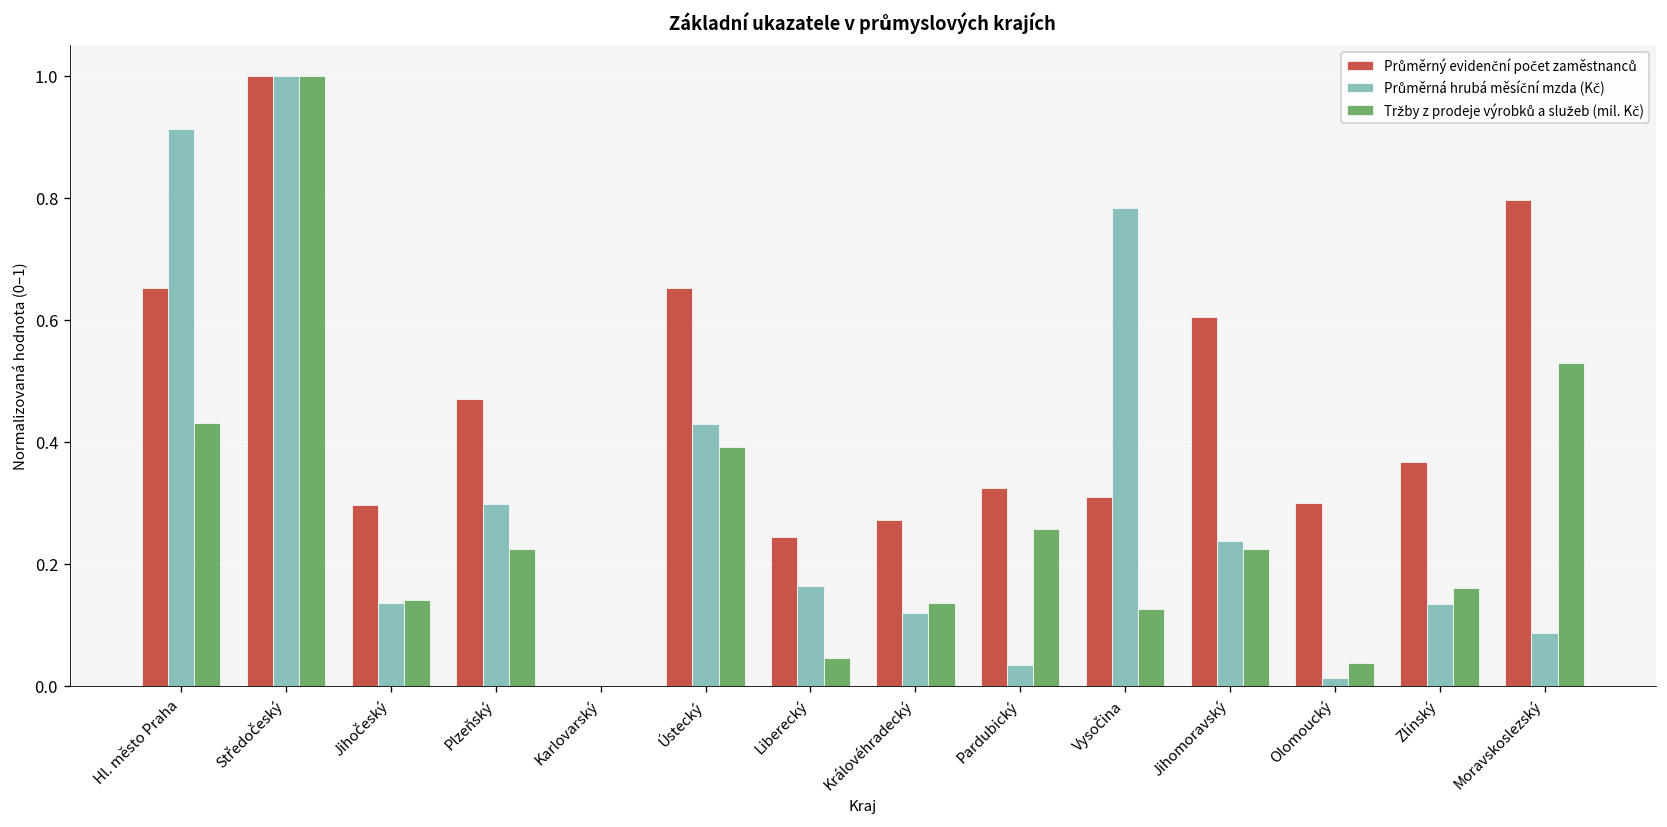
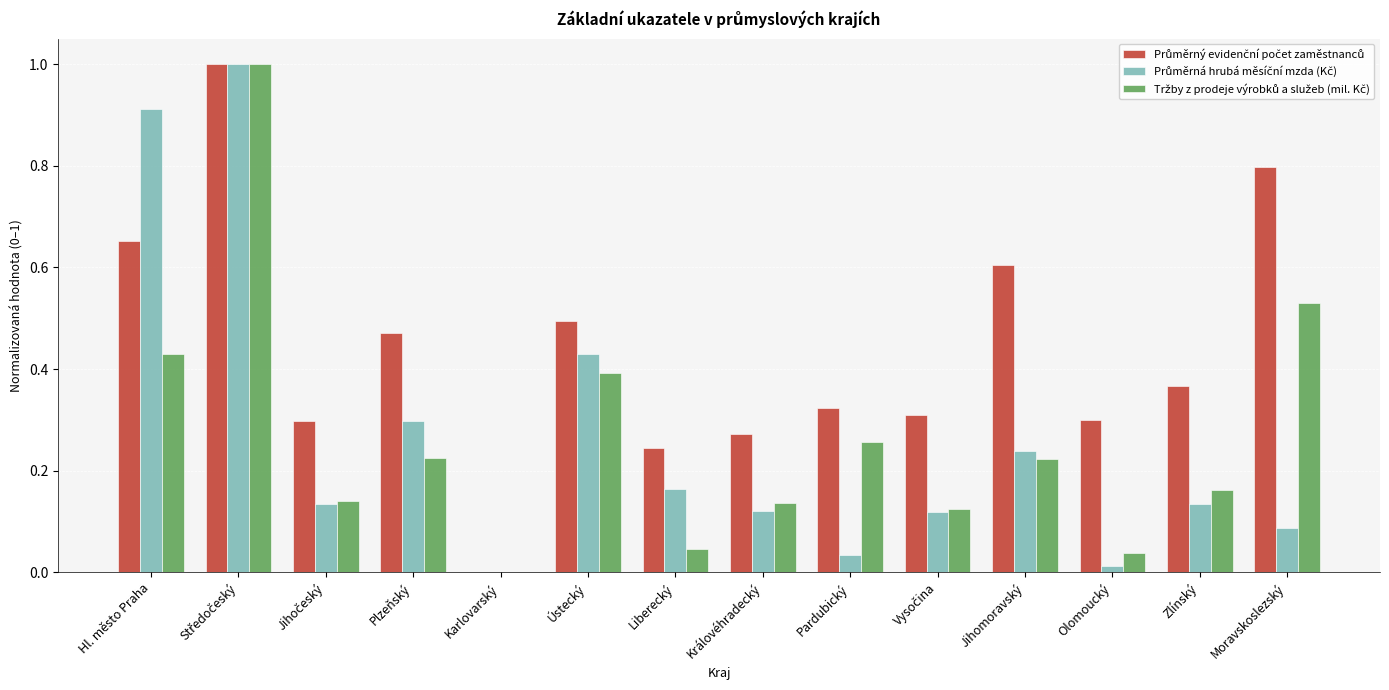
Průměrný evidenční počet zaměstnanců, Ústecký: 0.65 -> 0.49
Průměrná hrubá měsíční mzda (Kč), Vysočina: 0.78 -> 0.12
